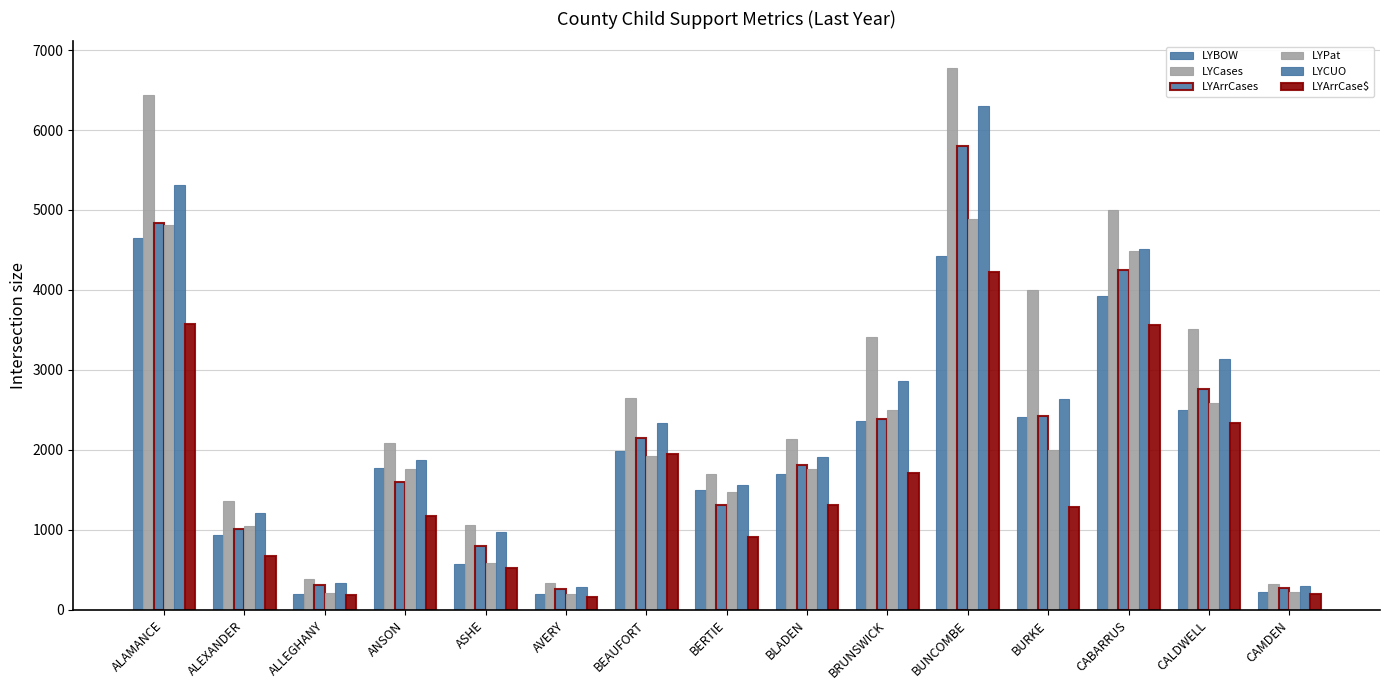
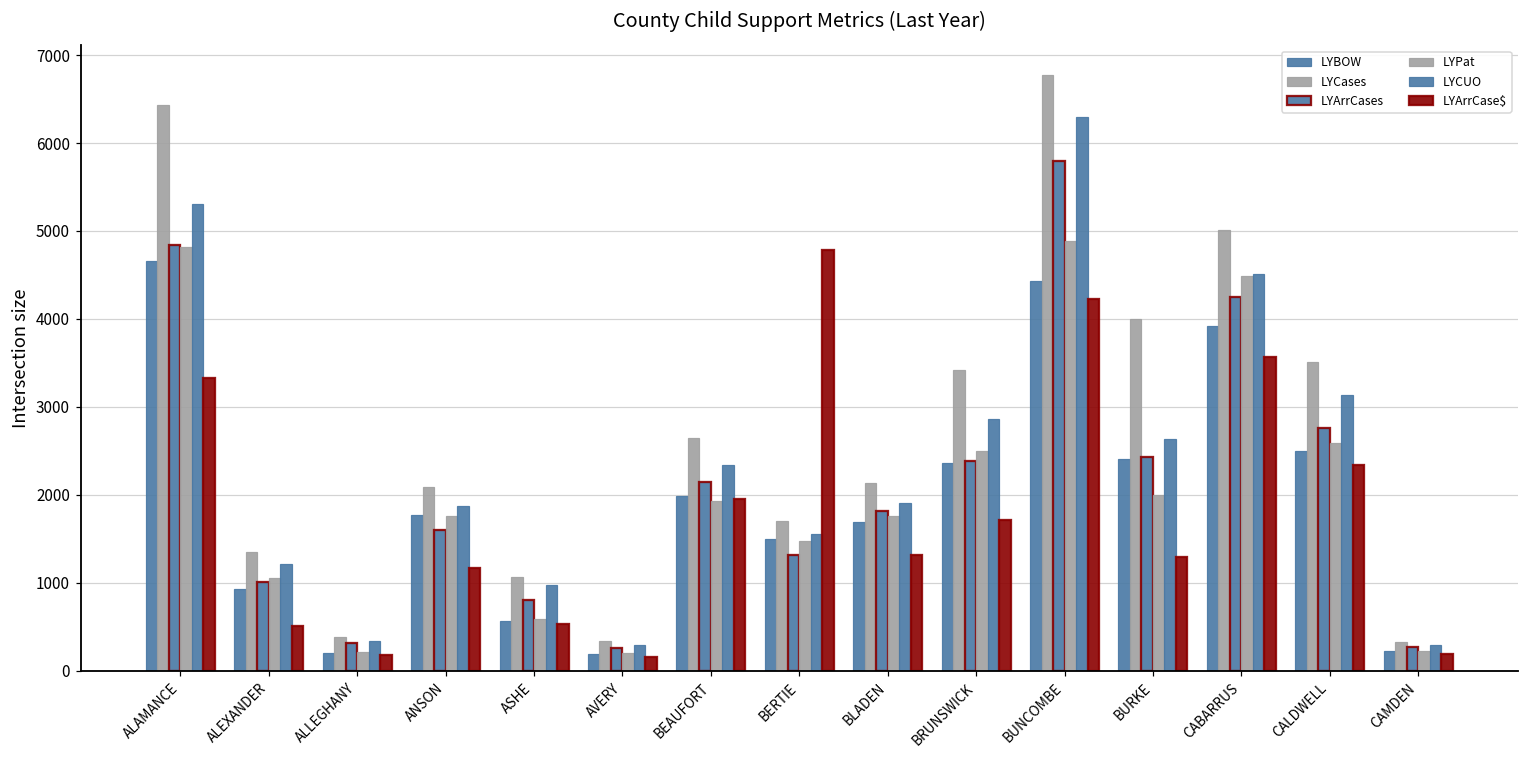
LYArrCase$, ALAMANCE: 3600 -> 3300
LYArrCase$, ALEXANDER: 700 -> 500
LYArrCase$, BERTIE: 900 -> 4800
